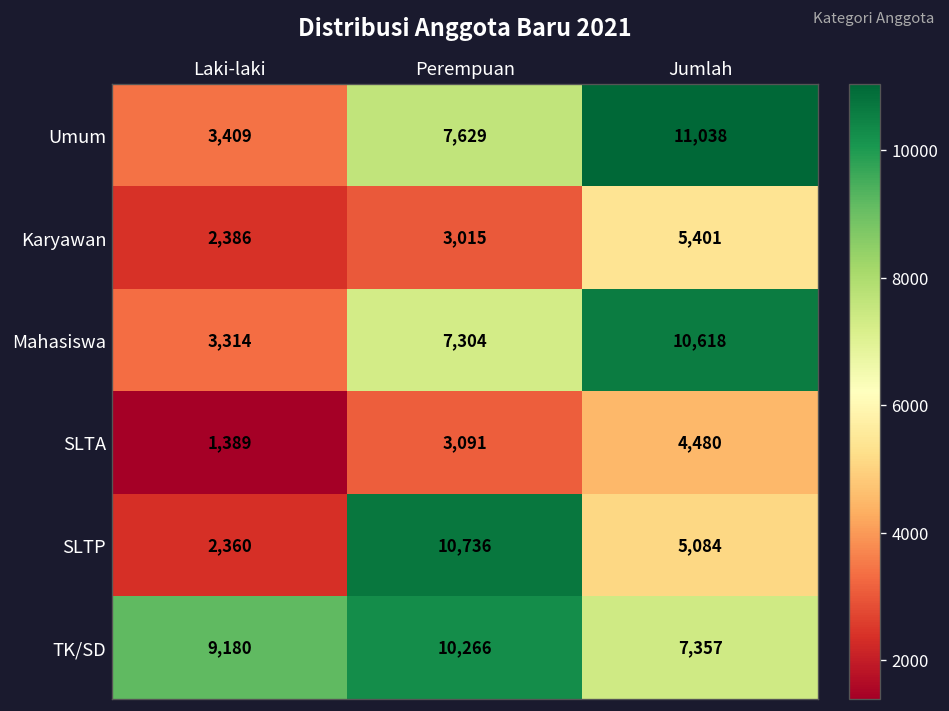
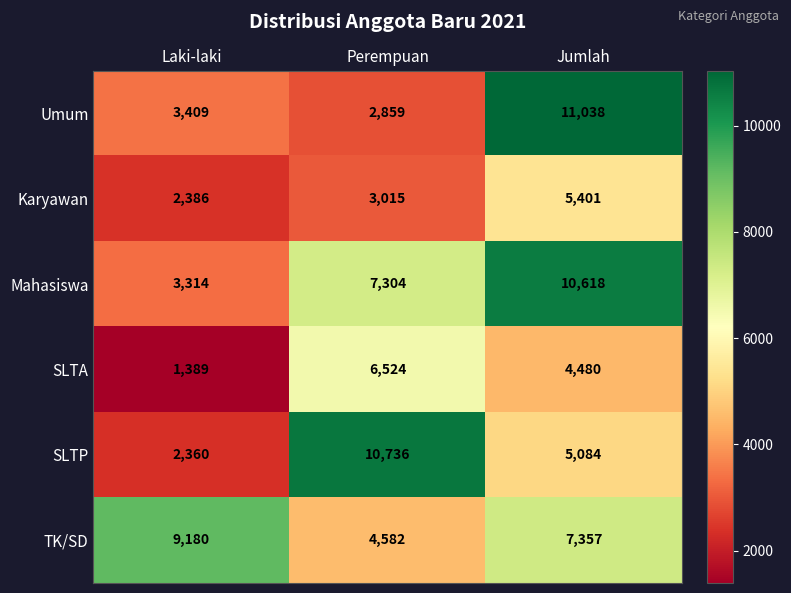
Umum, Perempuan: 7,629 -> 2,859
SLTA, Perempuan: 3,091 -> 6,524
TK/SD, Perempuan: 10,266 -> 4,582
